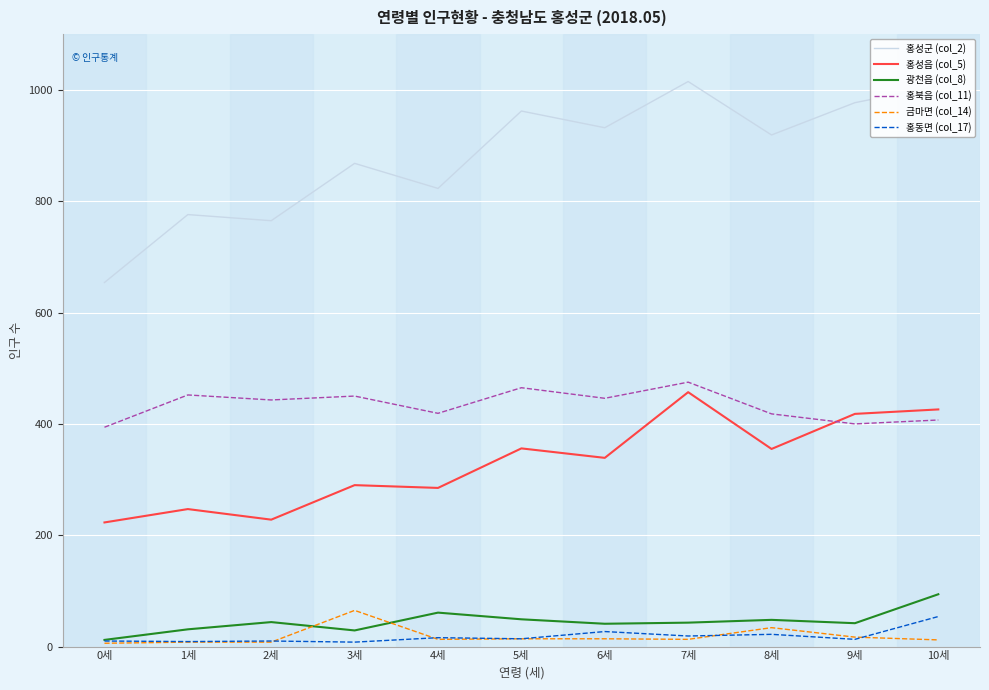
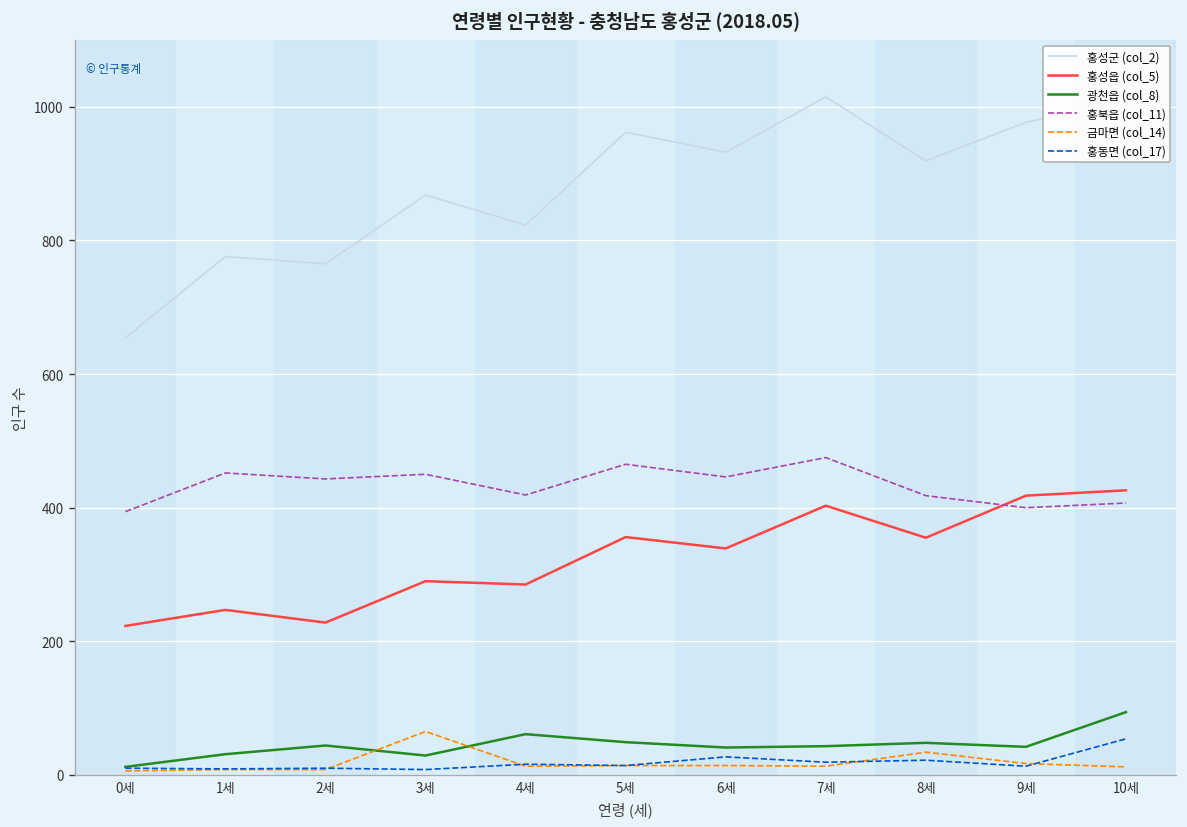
홍성읍 (col_5), 7세: 460 -> 400
